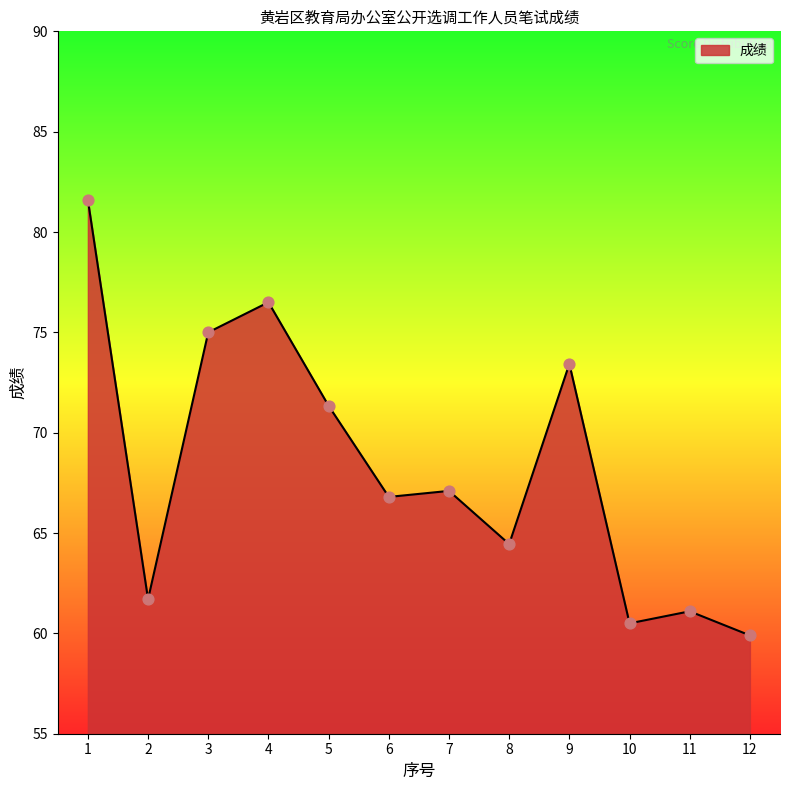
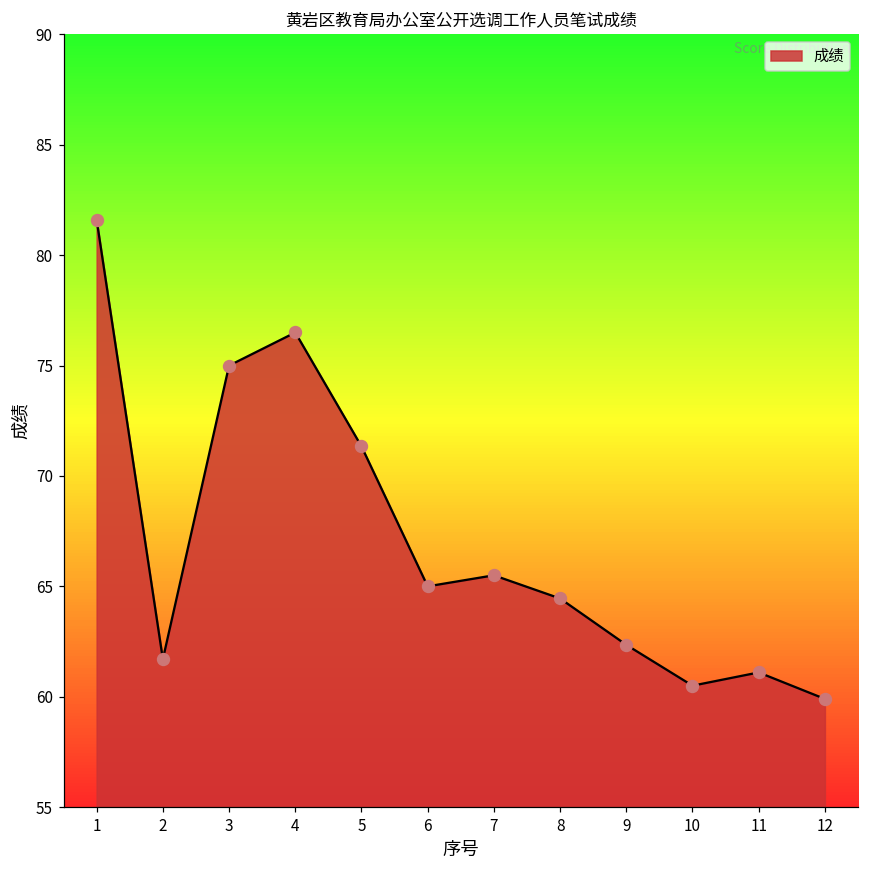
6: 66.8 -> 65.0
7: 67.1 -> 65.5
9: 73.4 -> 62.4
